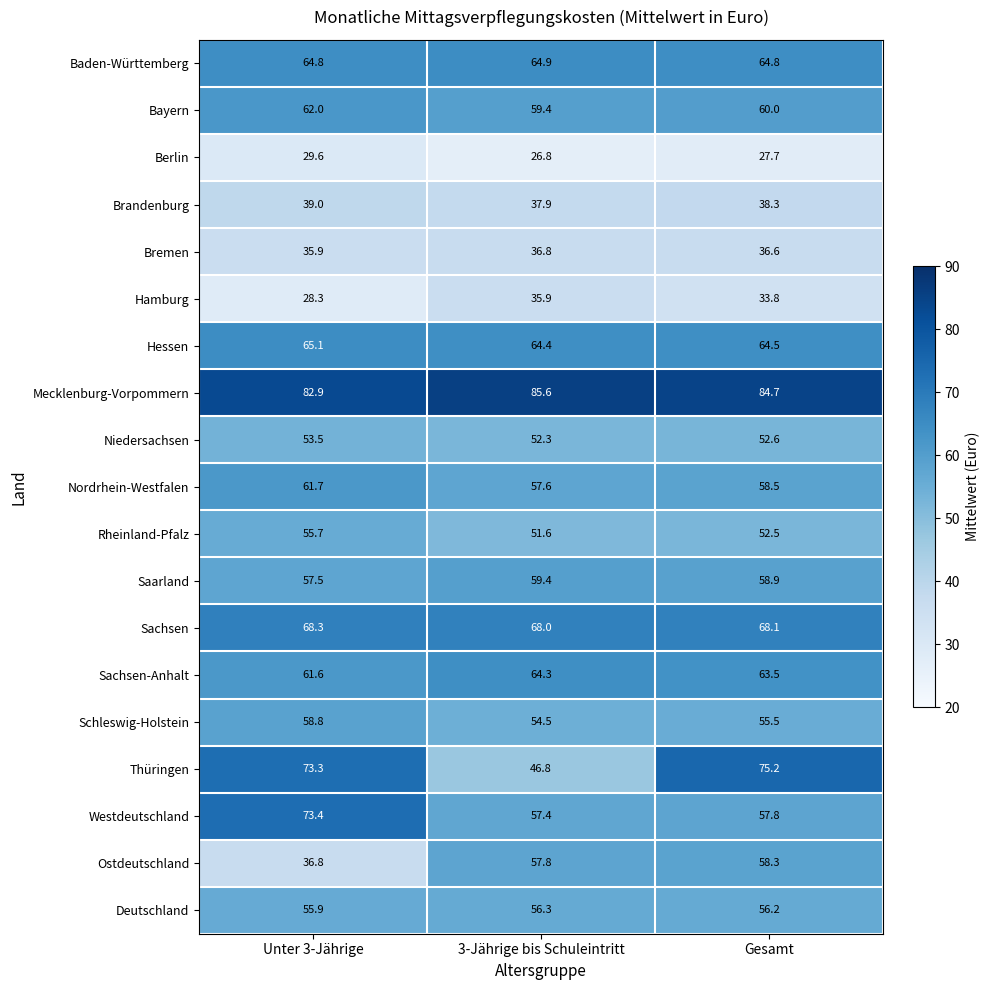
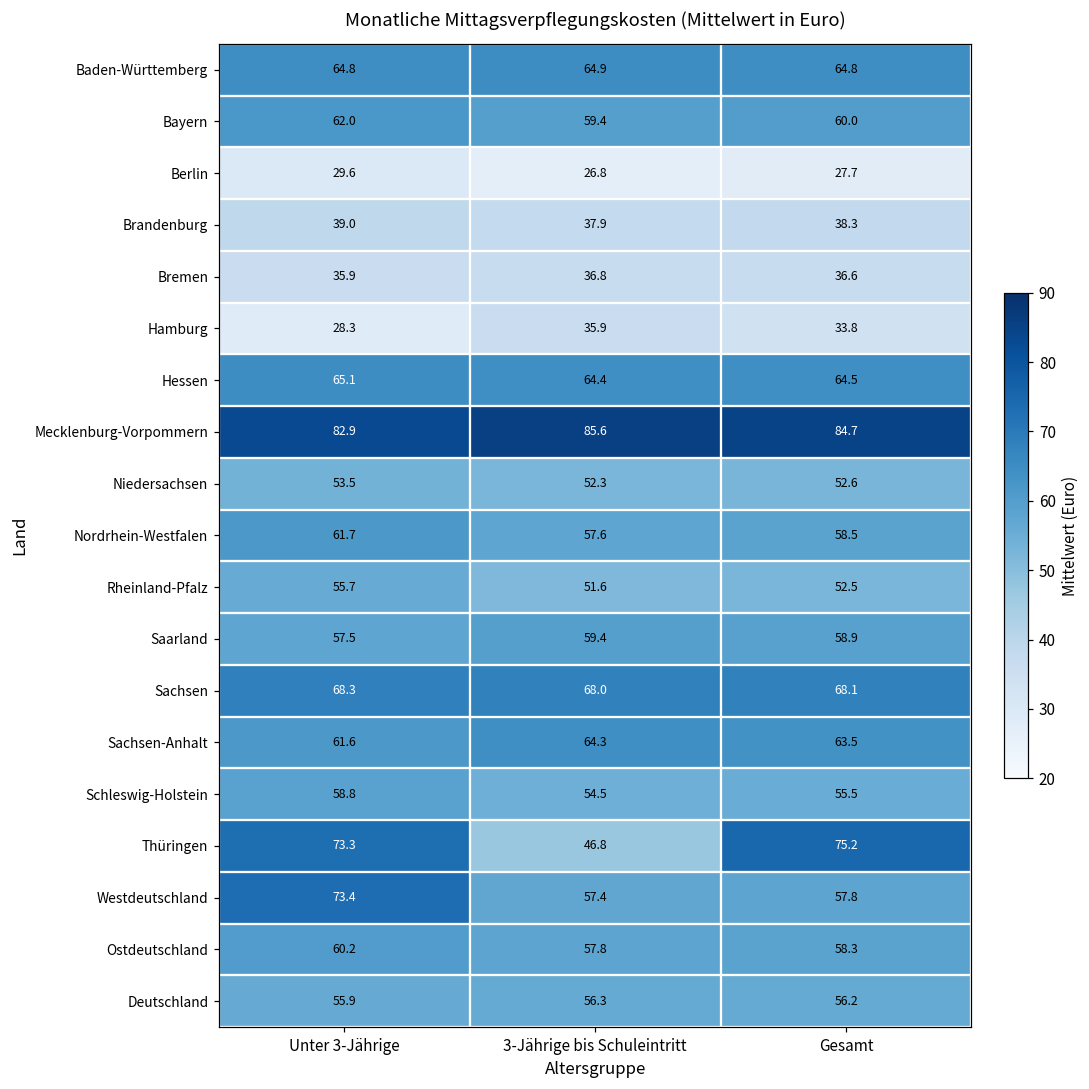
Ostdeutschland, Unter 3-Jährige: 36.8 -> 60.2
